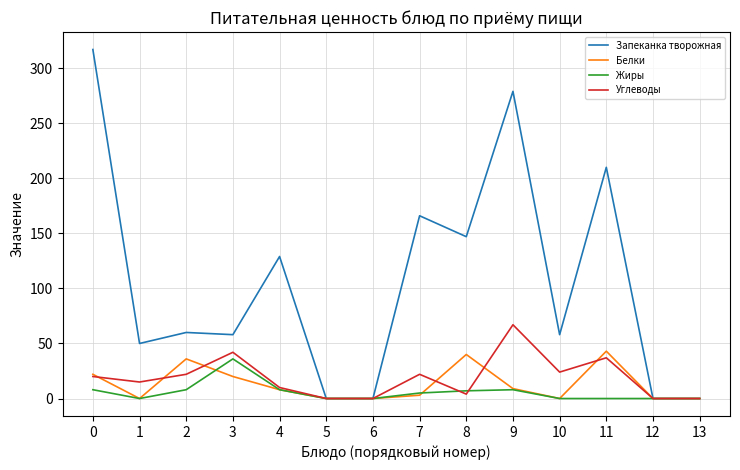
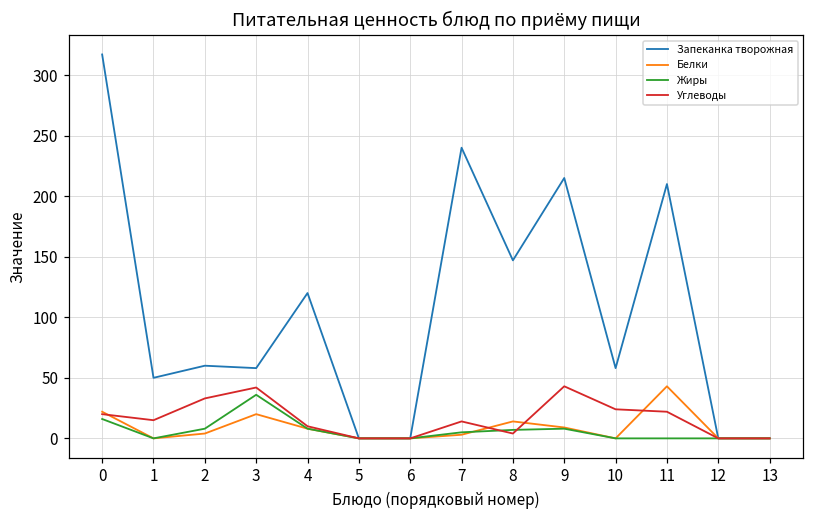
Жиры, 0: 8 -> 16
Белки, 2: 36 -> 4
Углеводы, 2: 22 -> 33
Запеканка творожная, 4: 129 -> 120
Запеканка творожная, 7: 166 -> 240
Углеводы, 7: 22 -> 14
Белки, 8: 40 -> 14
Запеканка творожная, 9: 279 -> 215
Углеводы, 9: 67 -> 43
Углеводы, 11: 37 -> 22
